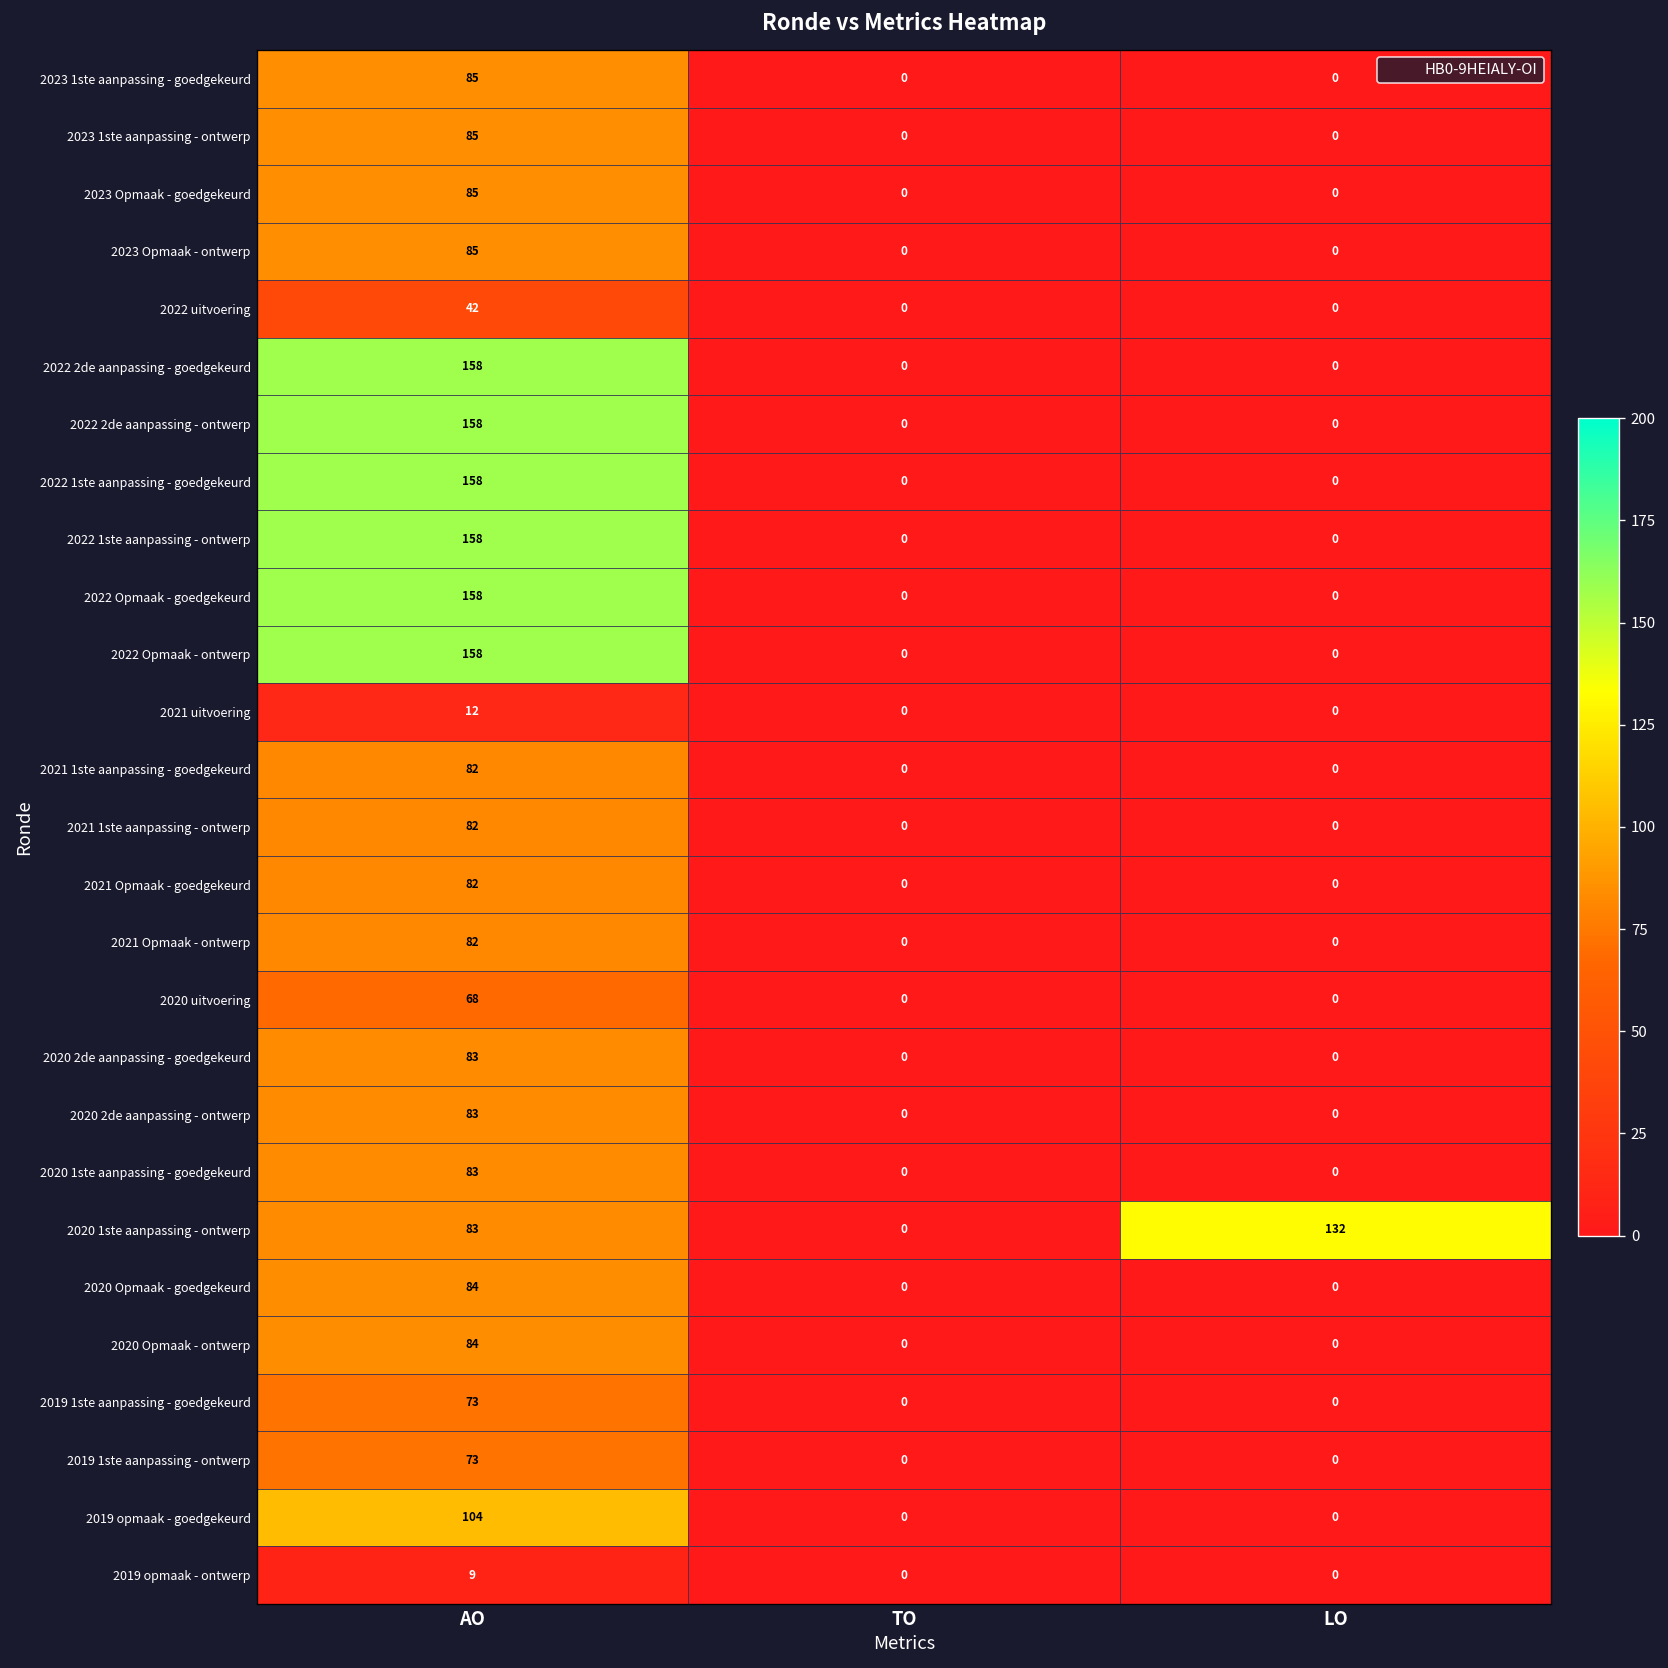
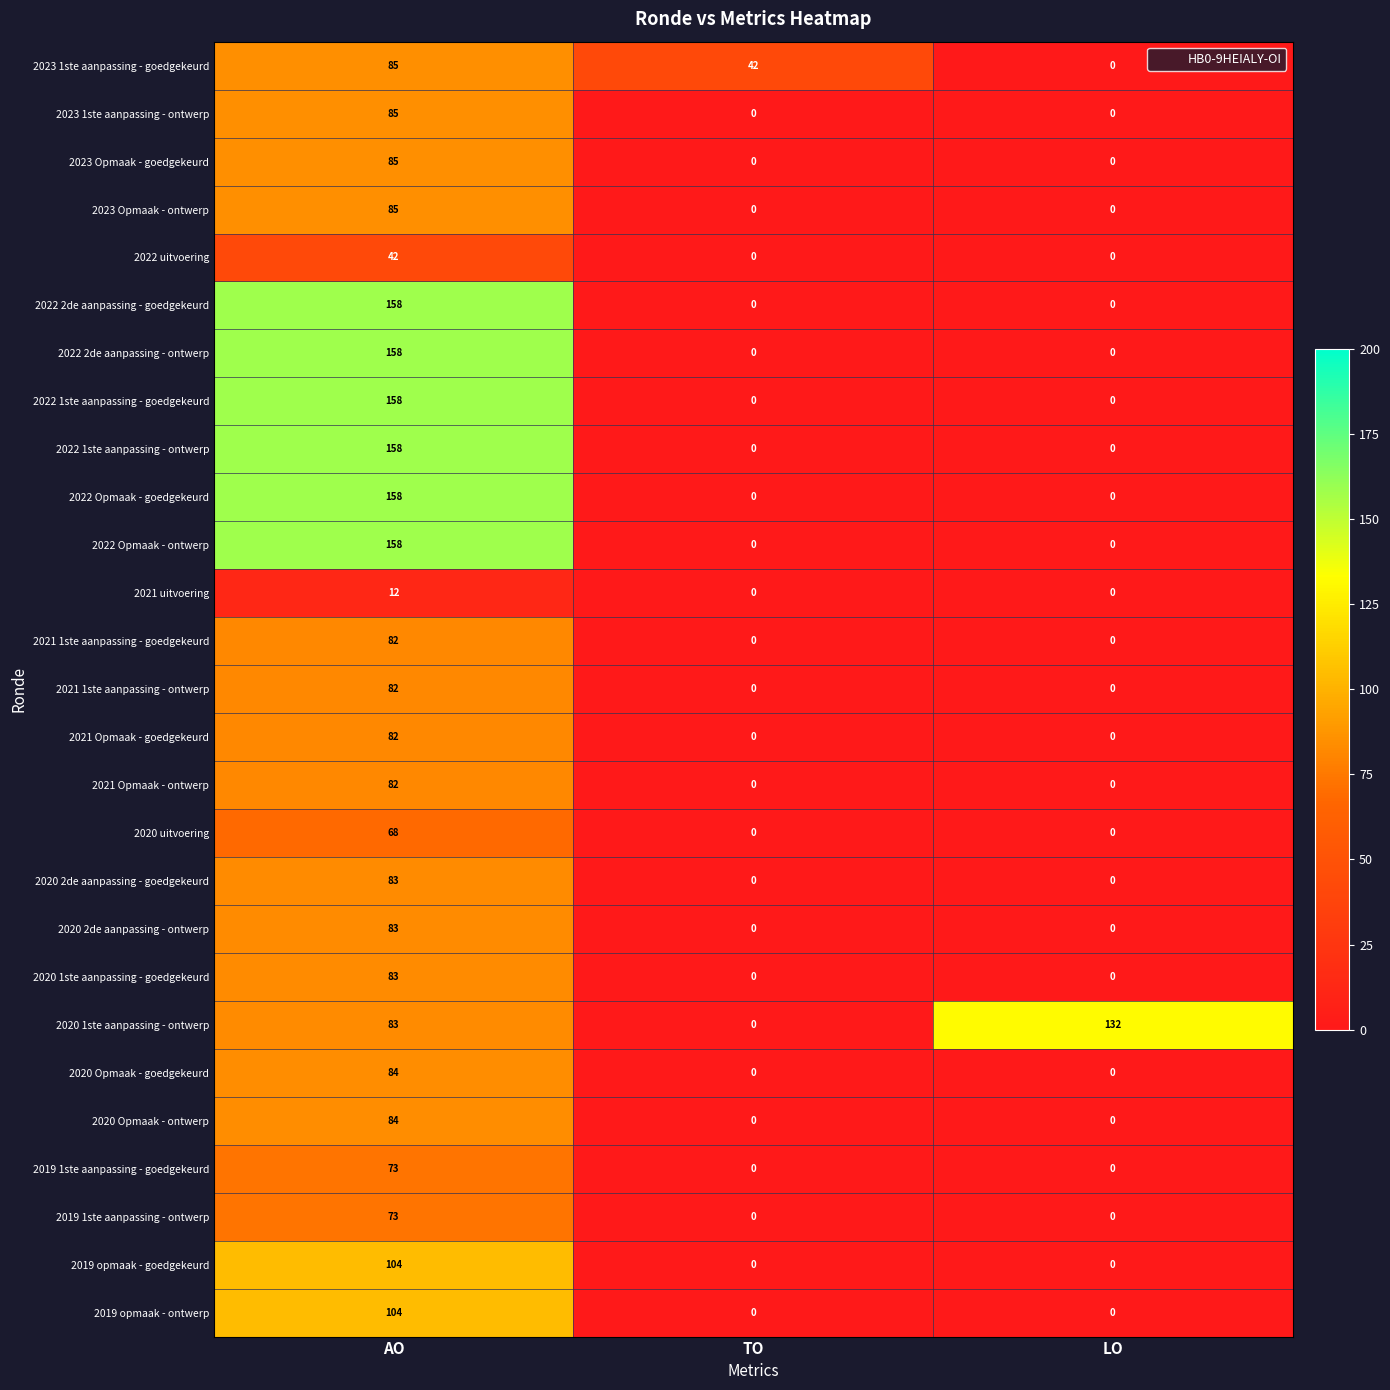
2023 1ste aanpassing - goedgekeurd, TO: 0 -> 42
2019 opmaak - ontwerp, AO: 9 -> 104
